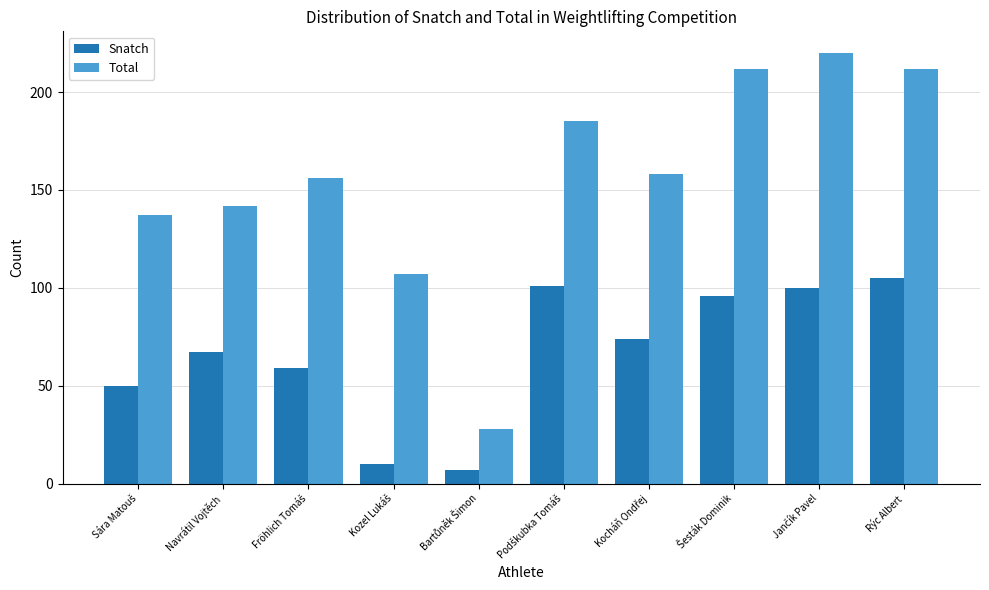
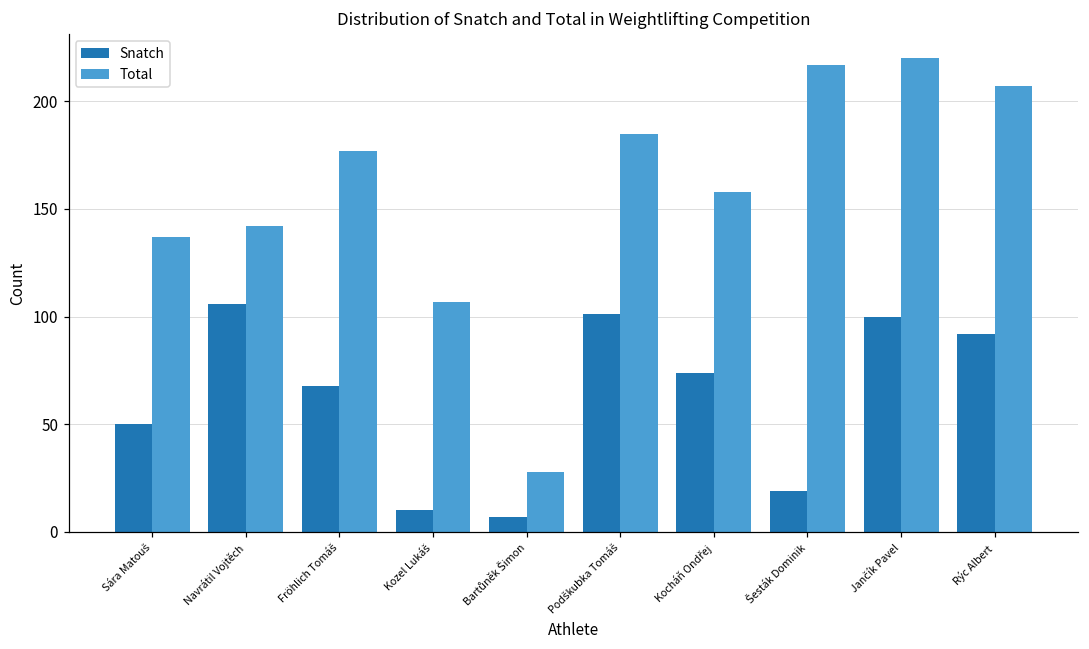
Snatch, Navrátil Vojtěch: 67 -> 106
Snatch, Fröhlich Tomáš: 59 -> 68
Total, Fröhlich Tomáš: 156 -> 177
Snatch, Šesták Dominik: 96 -> 19
Total, Šesták Dominik: 212 -> 217
Snatch, Rýc Albert: 105 -> 92
Total, Rýc Albert: 212 -> 207
